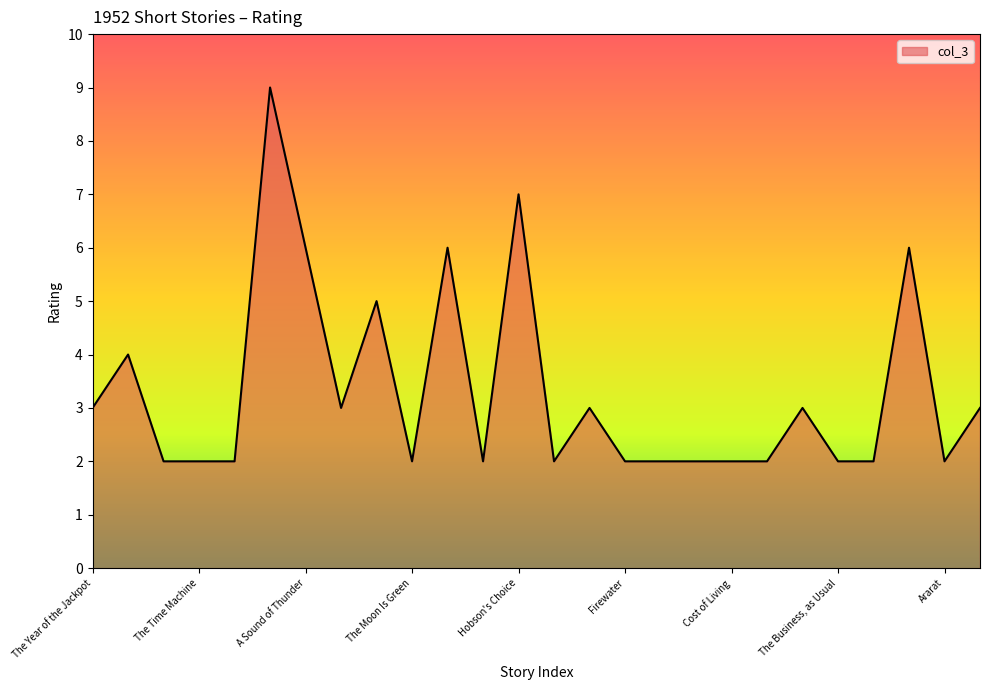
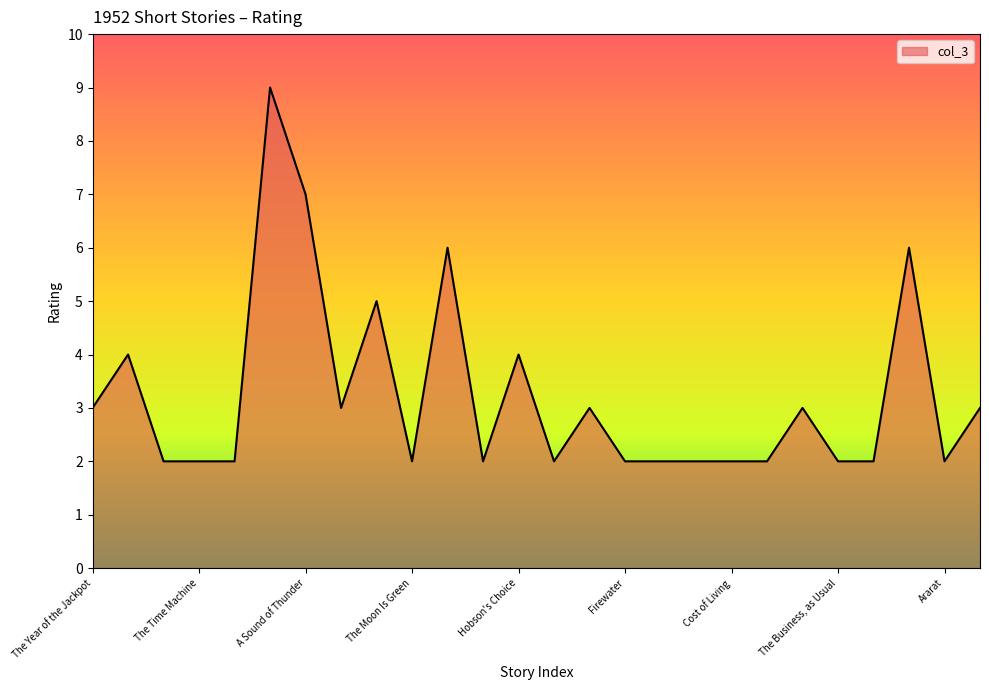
A Sound of Thunder: 6 -> 7
Hobson's Choice: 7 -> 4
